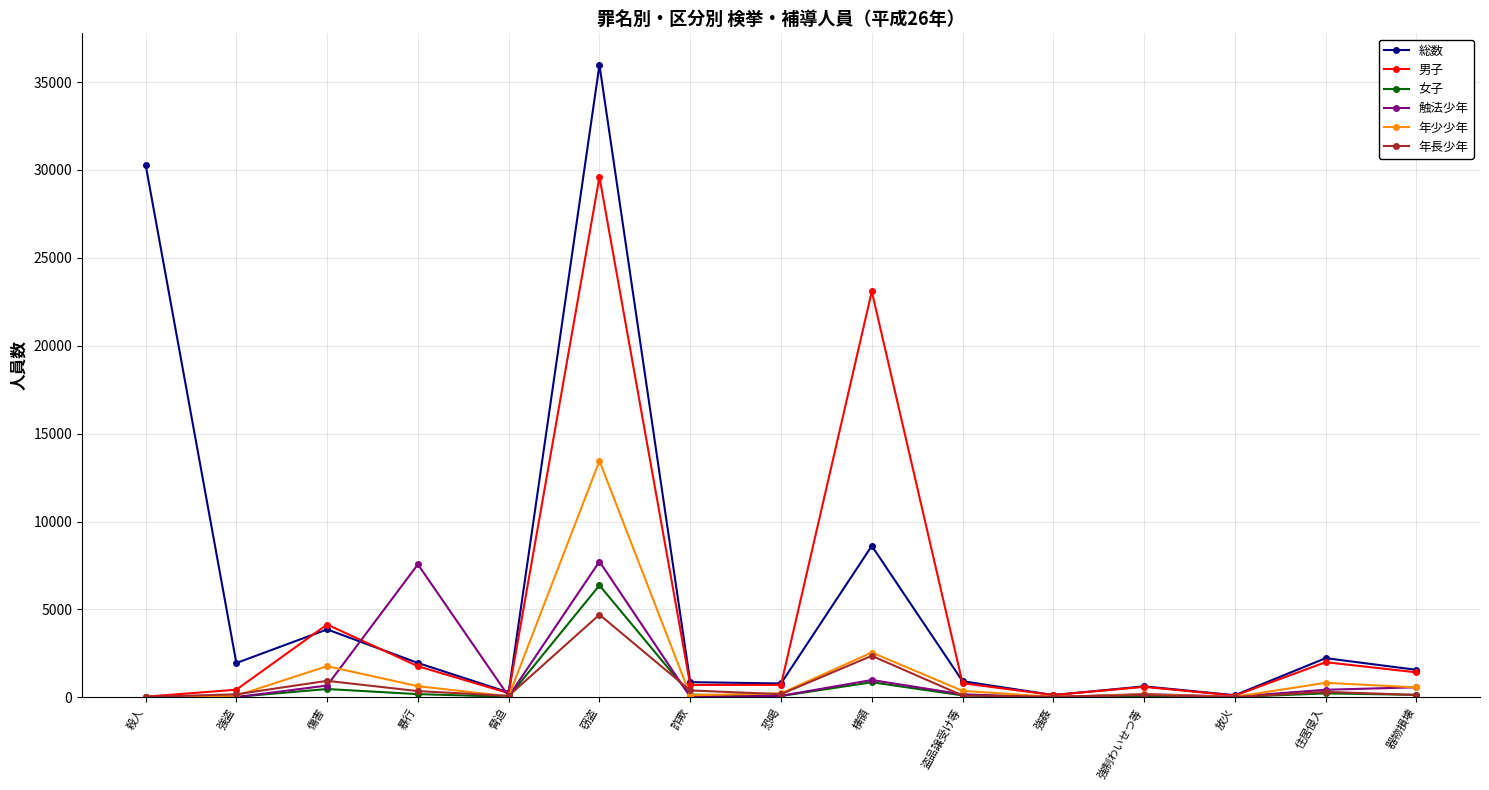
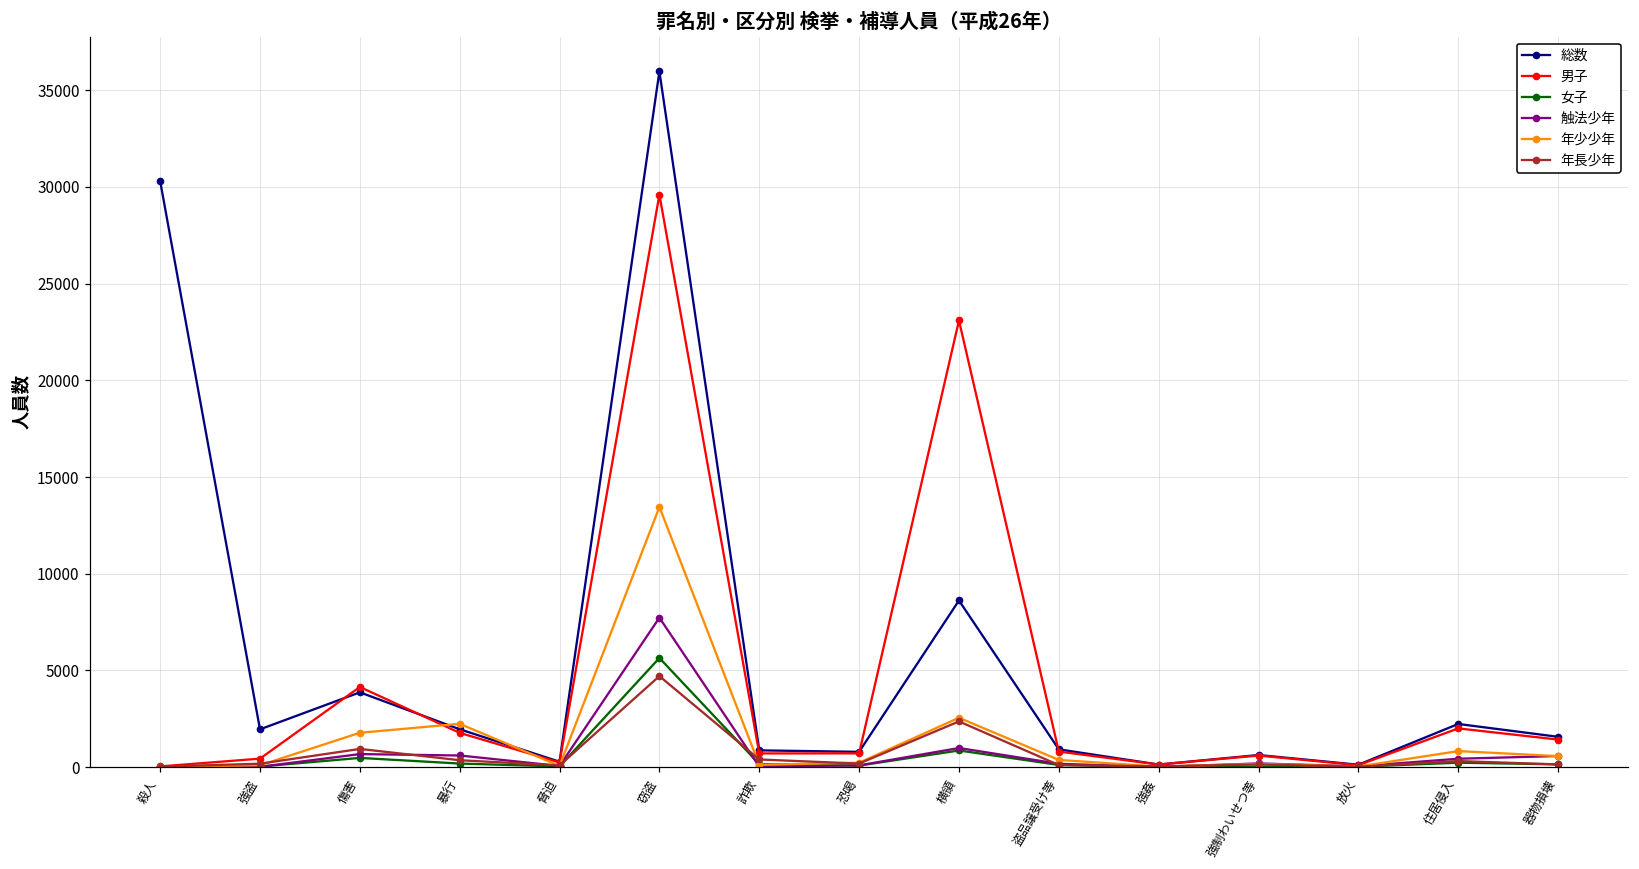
触法少年, 暴行: 7600 -> 600
年少少年, 暴行: 600 -> 2200
女子, 窃盗: 6400 -> 5600
